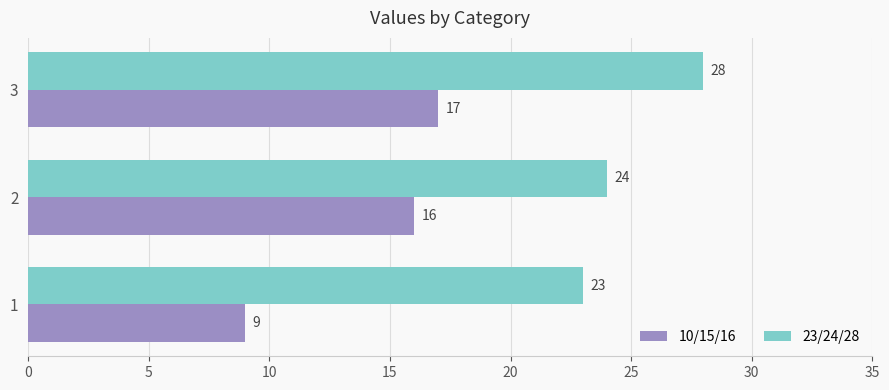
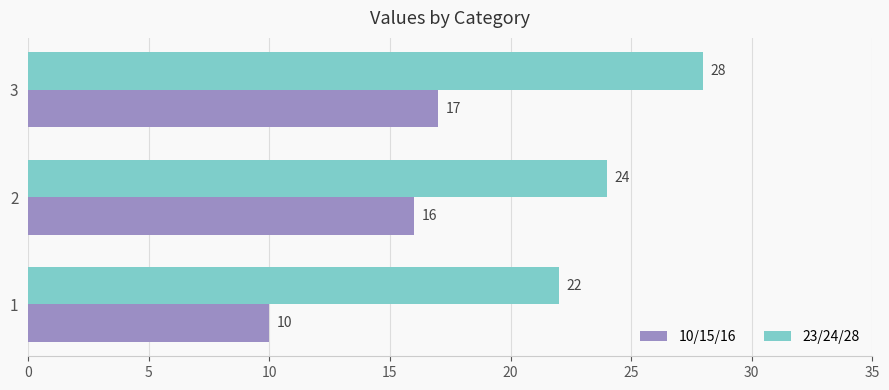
23/24/28, 1: 23 -> 22
10/15/16, 1: 9 -> 10
